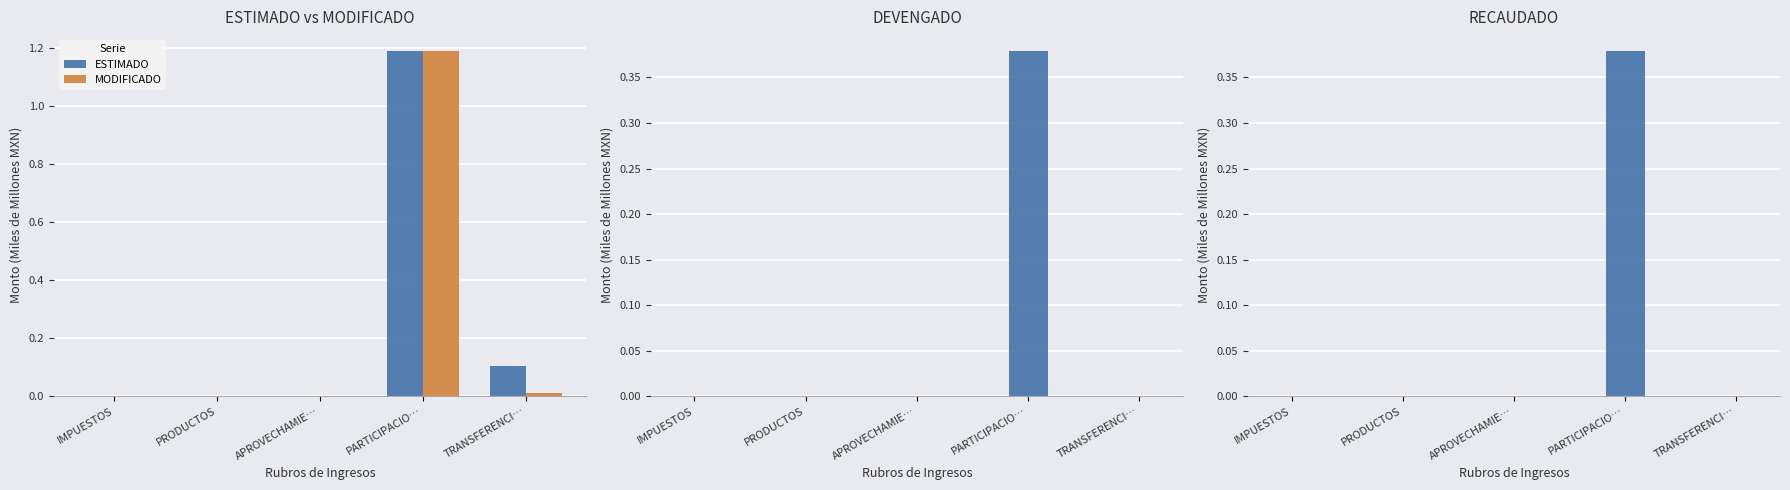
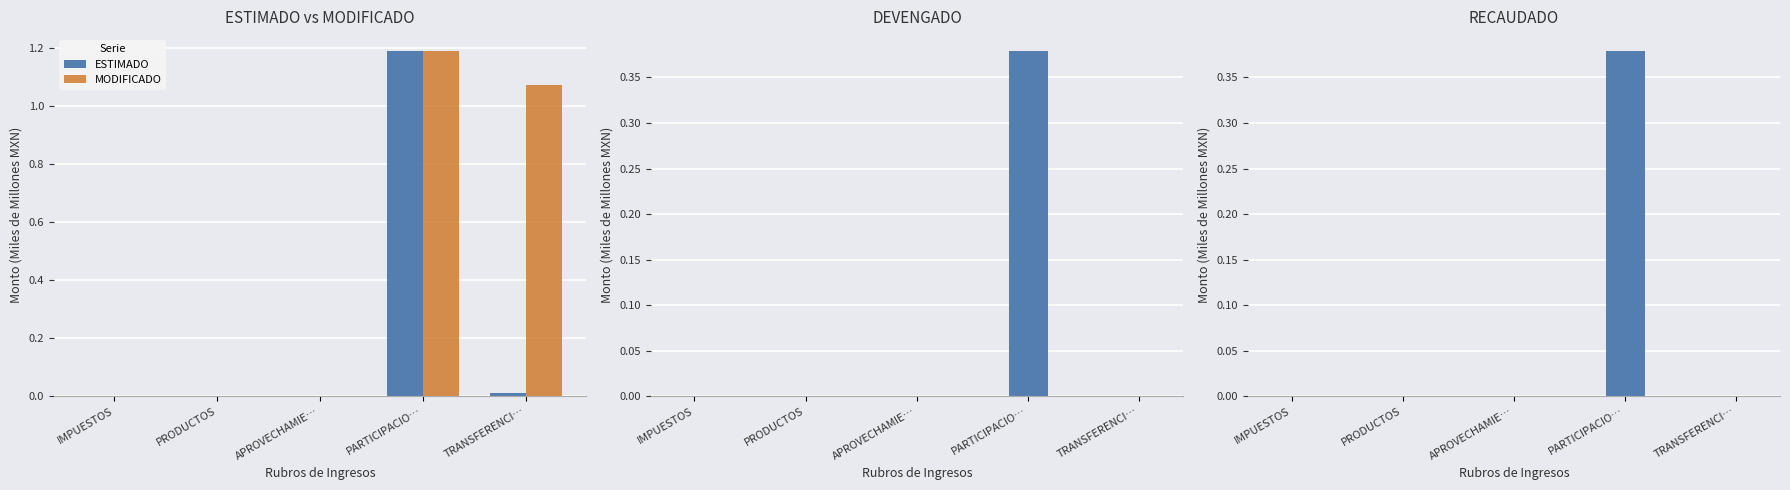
ESTIMADO vs MODIFICADO, ESTIMADO, TRANSFERENCI…: 0.10 -> 0.01
ESTIMADO vs MODIFICADO, MODIFICADO, TRANSFERENCI…: 0.01 -> 1.07
